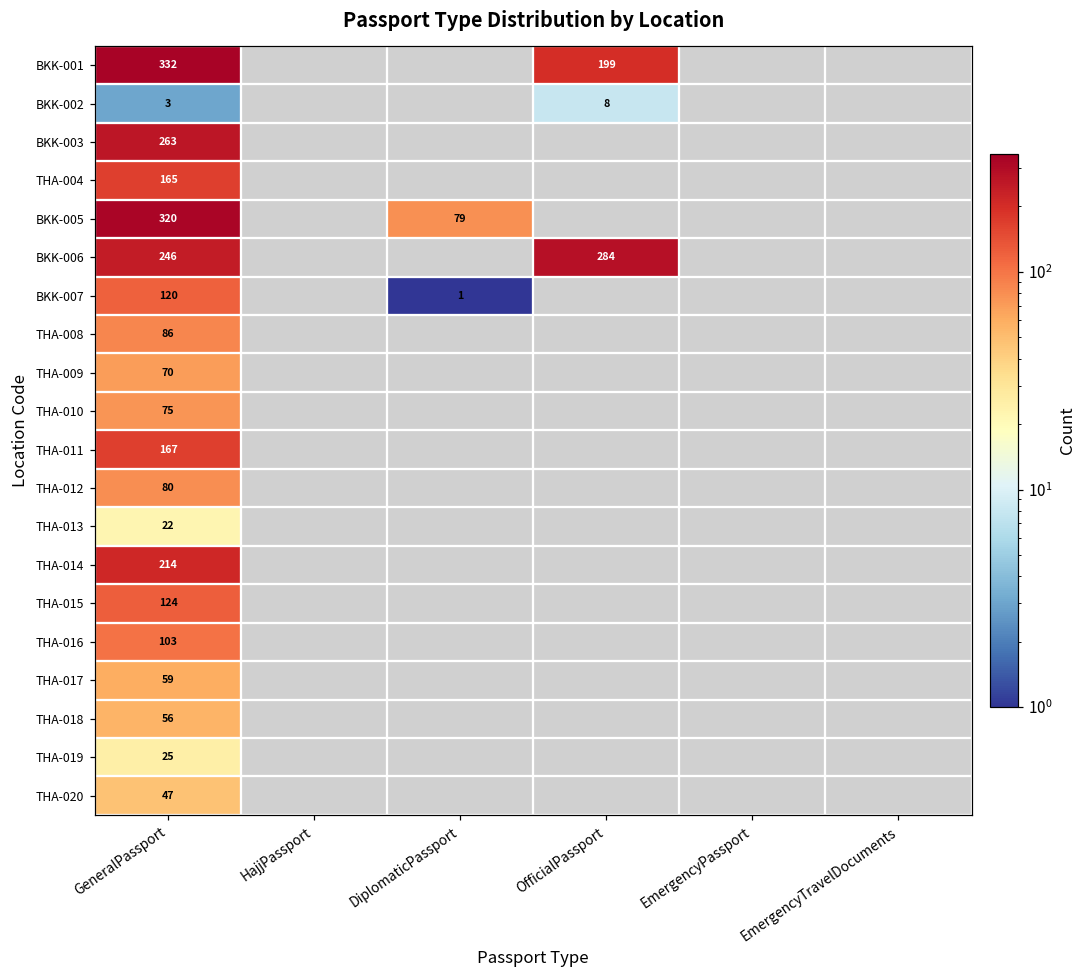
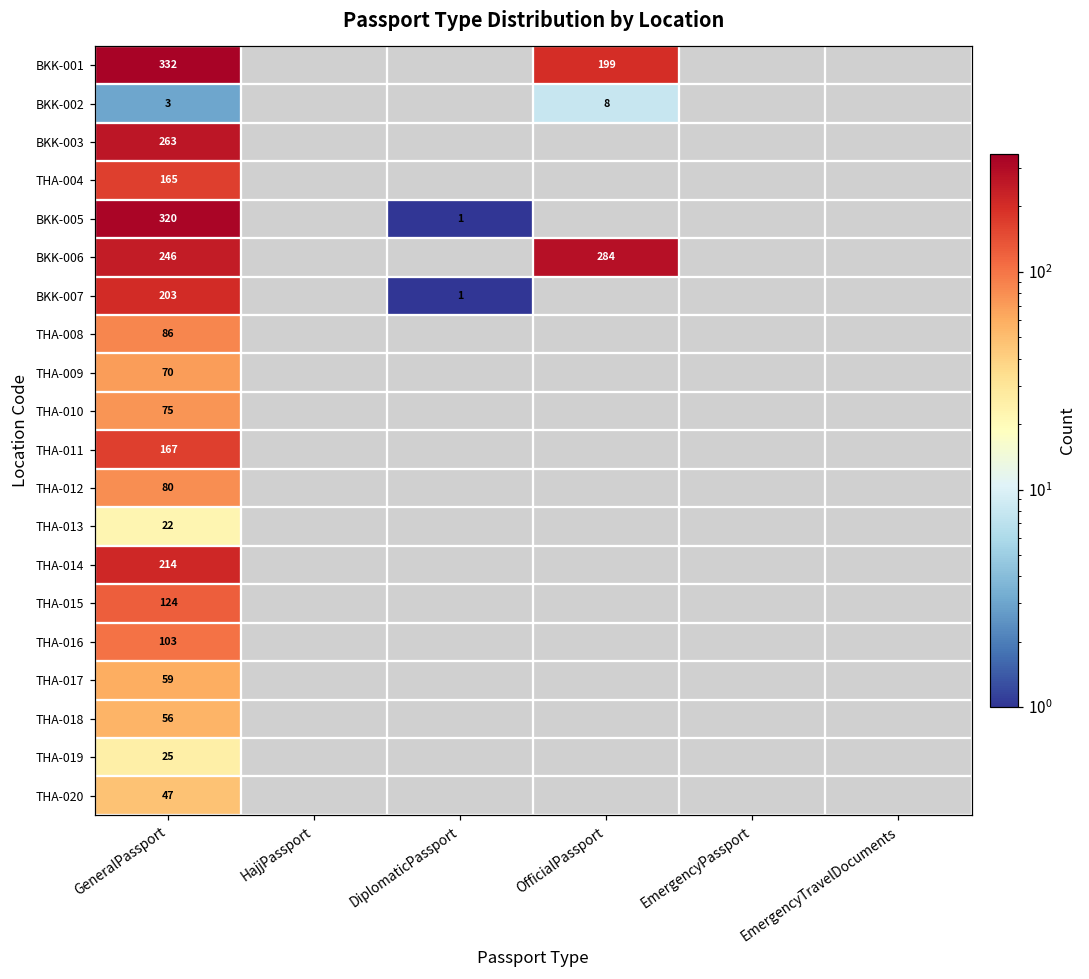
BKK-005, DiplomaticPassport: 79 -> 1
BKK-007, GeneralPassport: 120 -> 203
